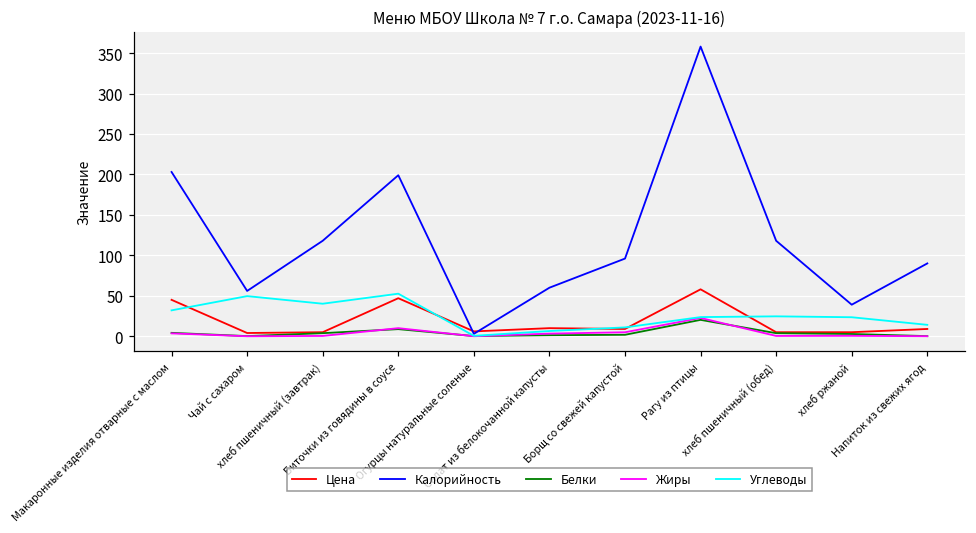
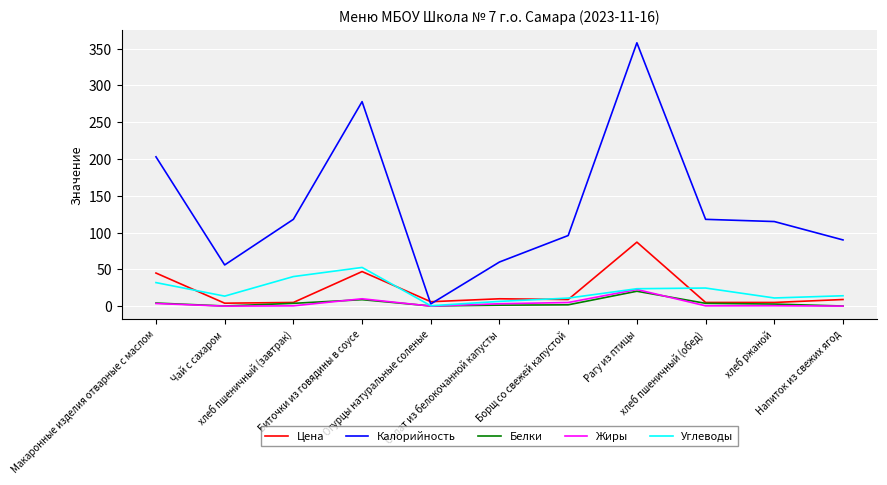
Углеводы, Чай с сахаром: 50 -> 10
Калорийность, Биточки из говядины в соусе: 200 -> 280
Цена, Рагу из птицы: 60 -> 90
Калорийность, хлеб ржаной: 40 -> 120
Углеводы, хлеб ржаной: 20 -> 10
